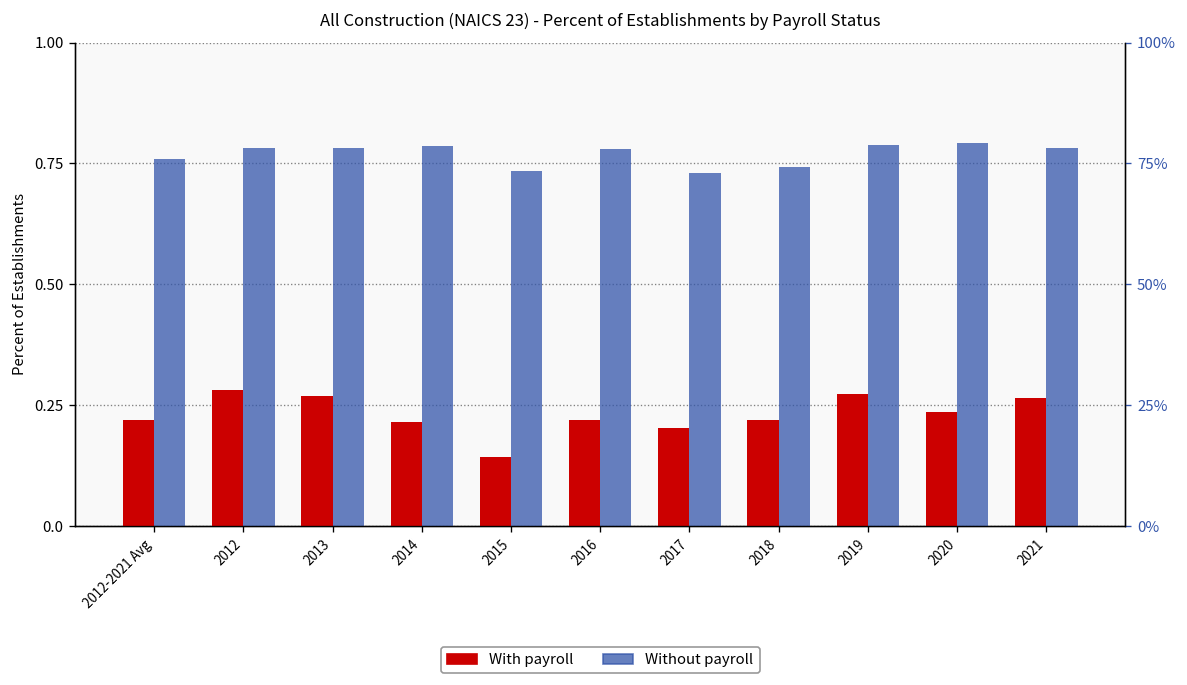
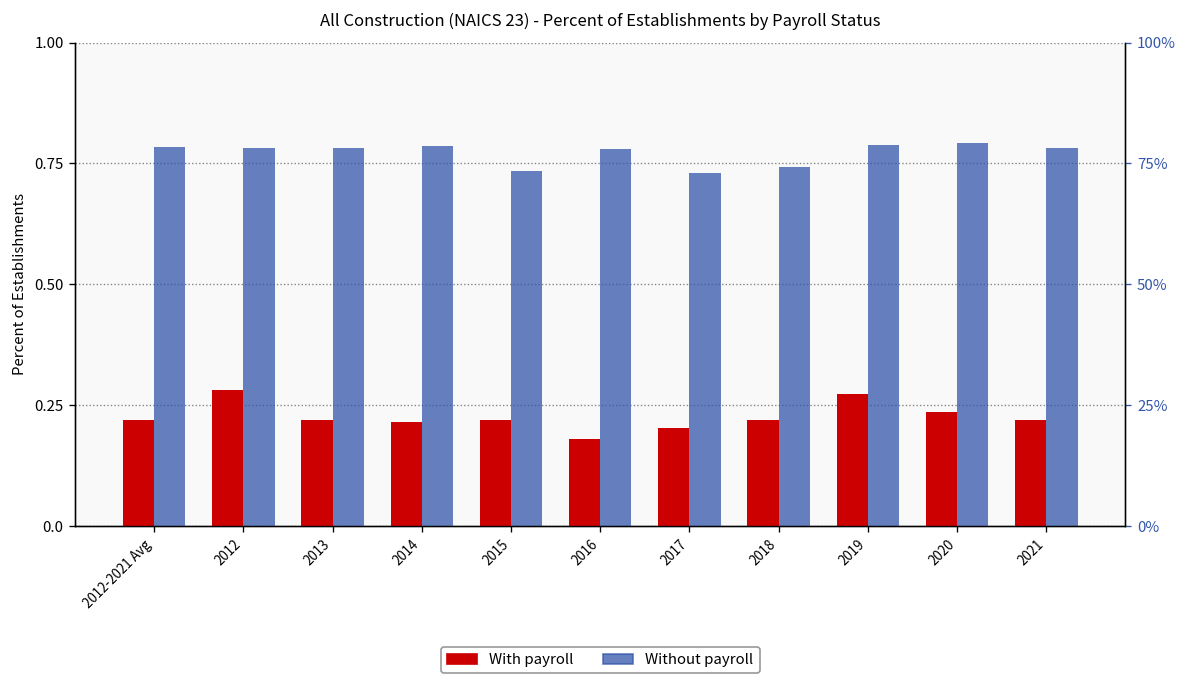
Without payroll, 2012-2021 Avg: 0.76 -> 0.78
With payroll, 2013: 0.27 -> 0.22
With payroll, 2015: 0.14 -> 0.22
With payroll, 2016: 0.22 -> 0.18
With payroll, 2021: 0.27 -> 0.22
